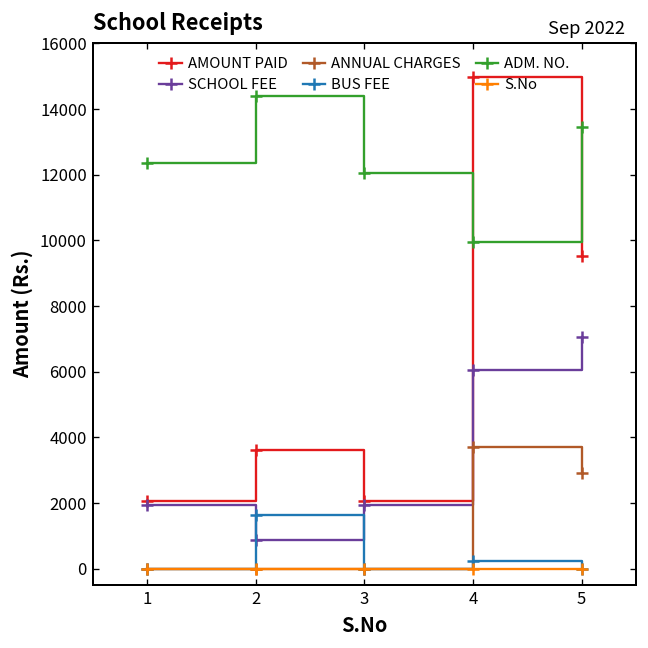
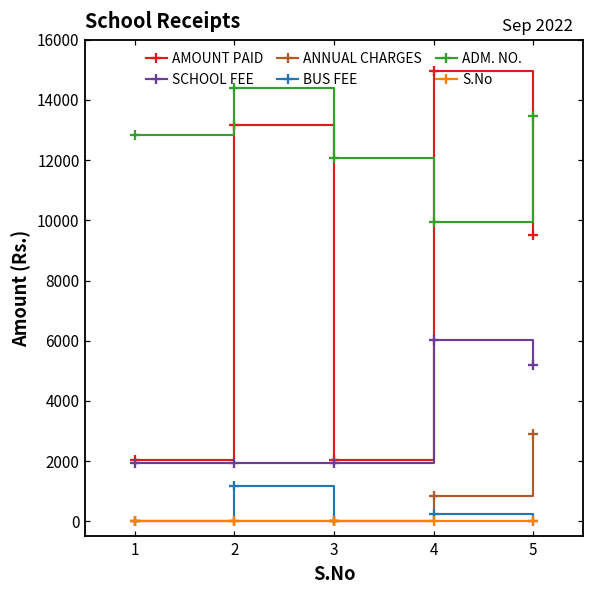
ADM. NO., 1: 12400 -> 12800
AMOUNT PAID, 2: 3600 -> 13200
SCHOOL FEE, 2: 900 -> 2000
BUS FEE, 2: 1700 -> 1200
ANNUAL CHARGES, 4: 3700 -> 800
SCHOOL FEE, 5: 7100 -> 5200
